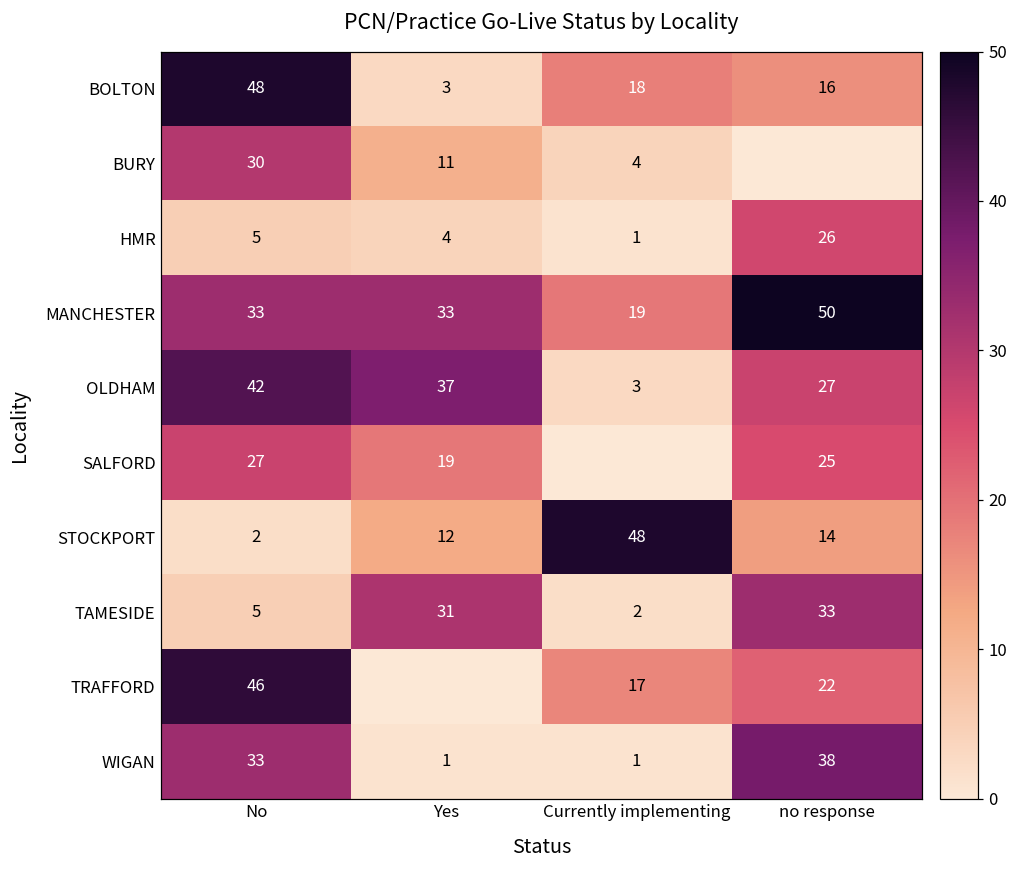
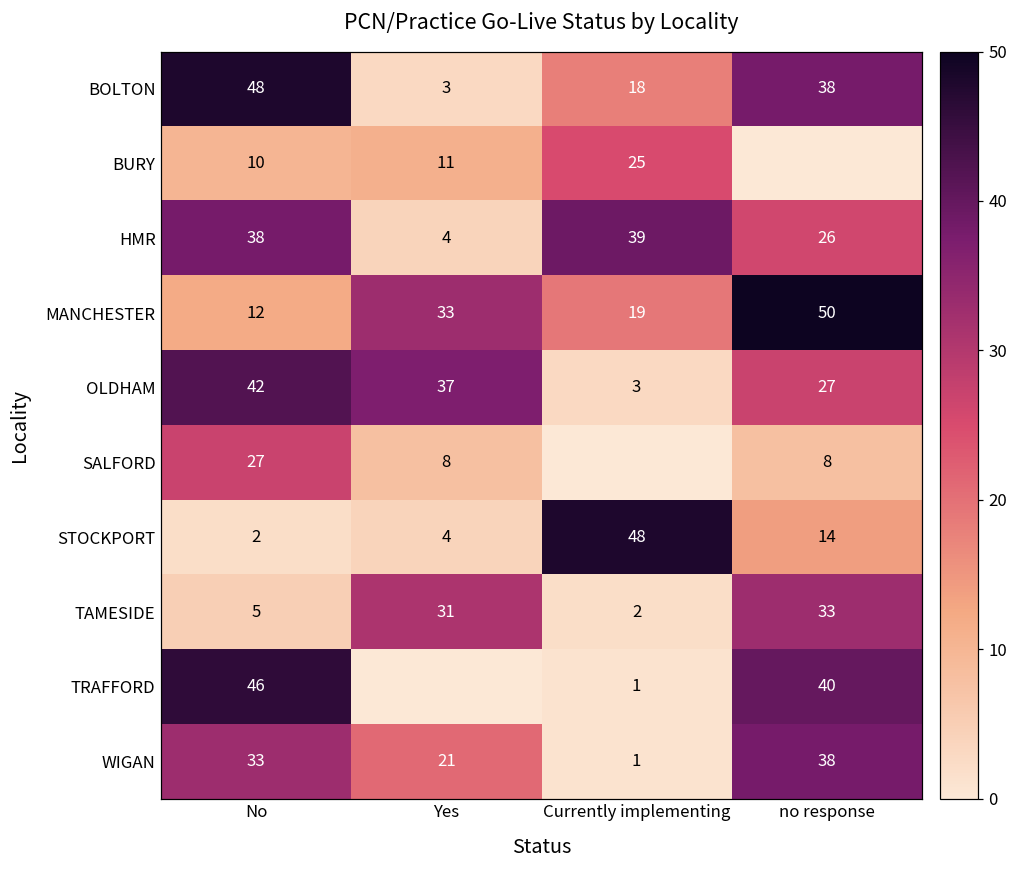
BOLTON, no response: 16 -> 38
BURY, No: 30 -> 10
BURY, Currently implementing: 4 -> 25
HMR, No: 5 -> 38
HMR, Currently implementing: 1 -> 39
MANCHESTER, No: 33 -> 12
SALFORD, Yes: 19 -> 8
SALFORD, no response: 25 -> 8
STOCKPORT, Yes: 12 -> 4
TRAFFORD, Currently implementing: 17 -> 1
TRAFFORD, no response: 22 -> 40
WIGAN, Yes: 1 -> 21
